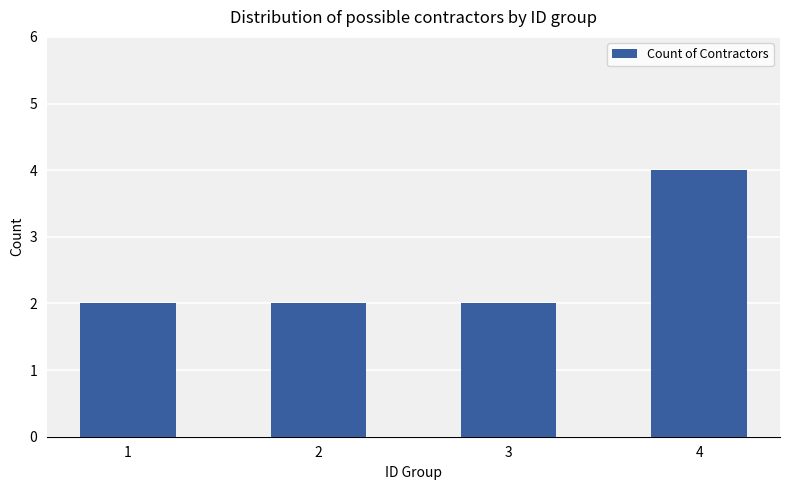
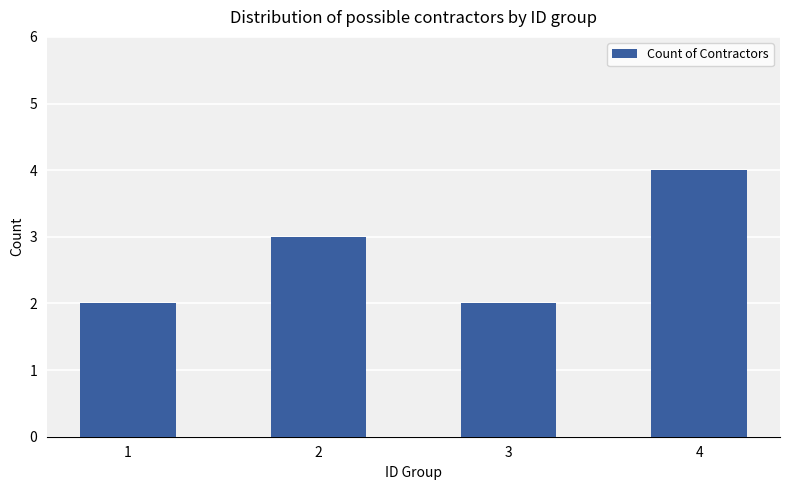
2: 2 -> 3
